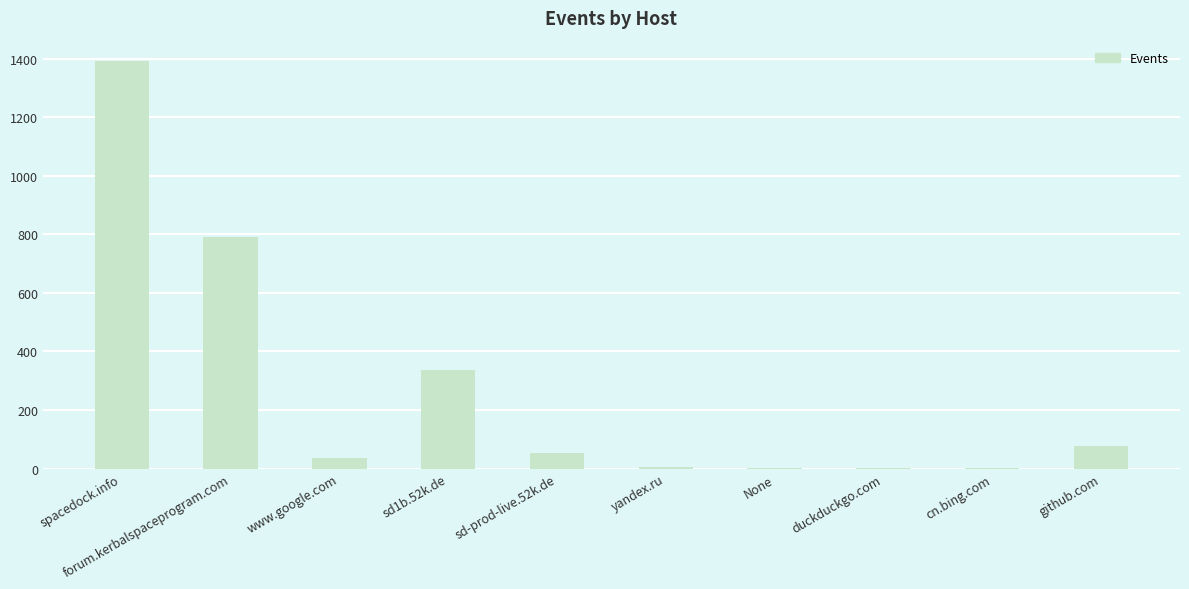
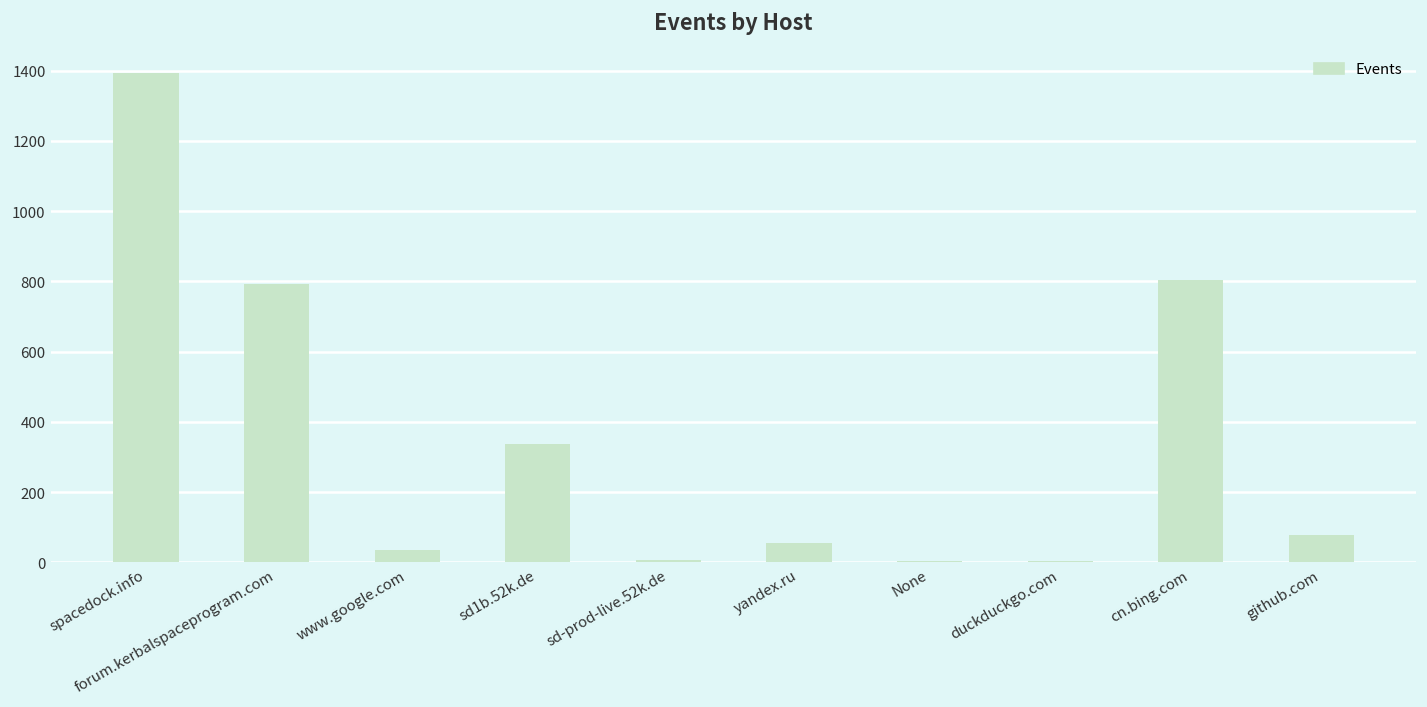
sd-prod-live.52k.de: 50 -> 10
yandex.ru: 10 -> 60
cn.bing.com: 0 -> 800
